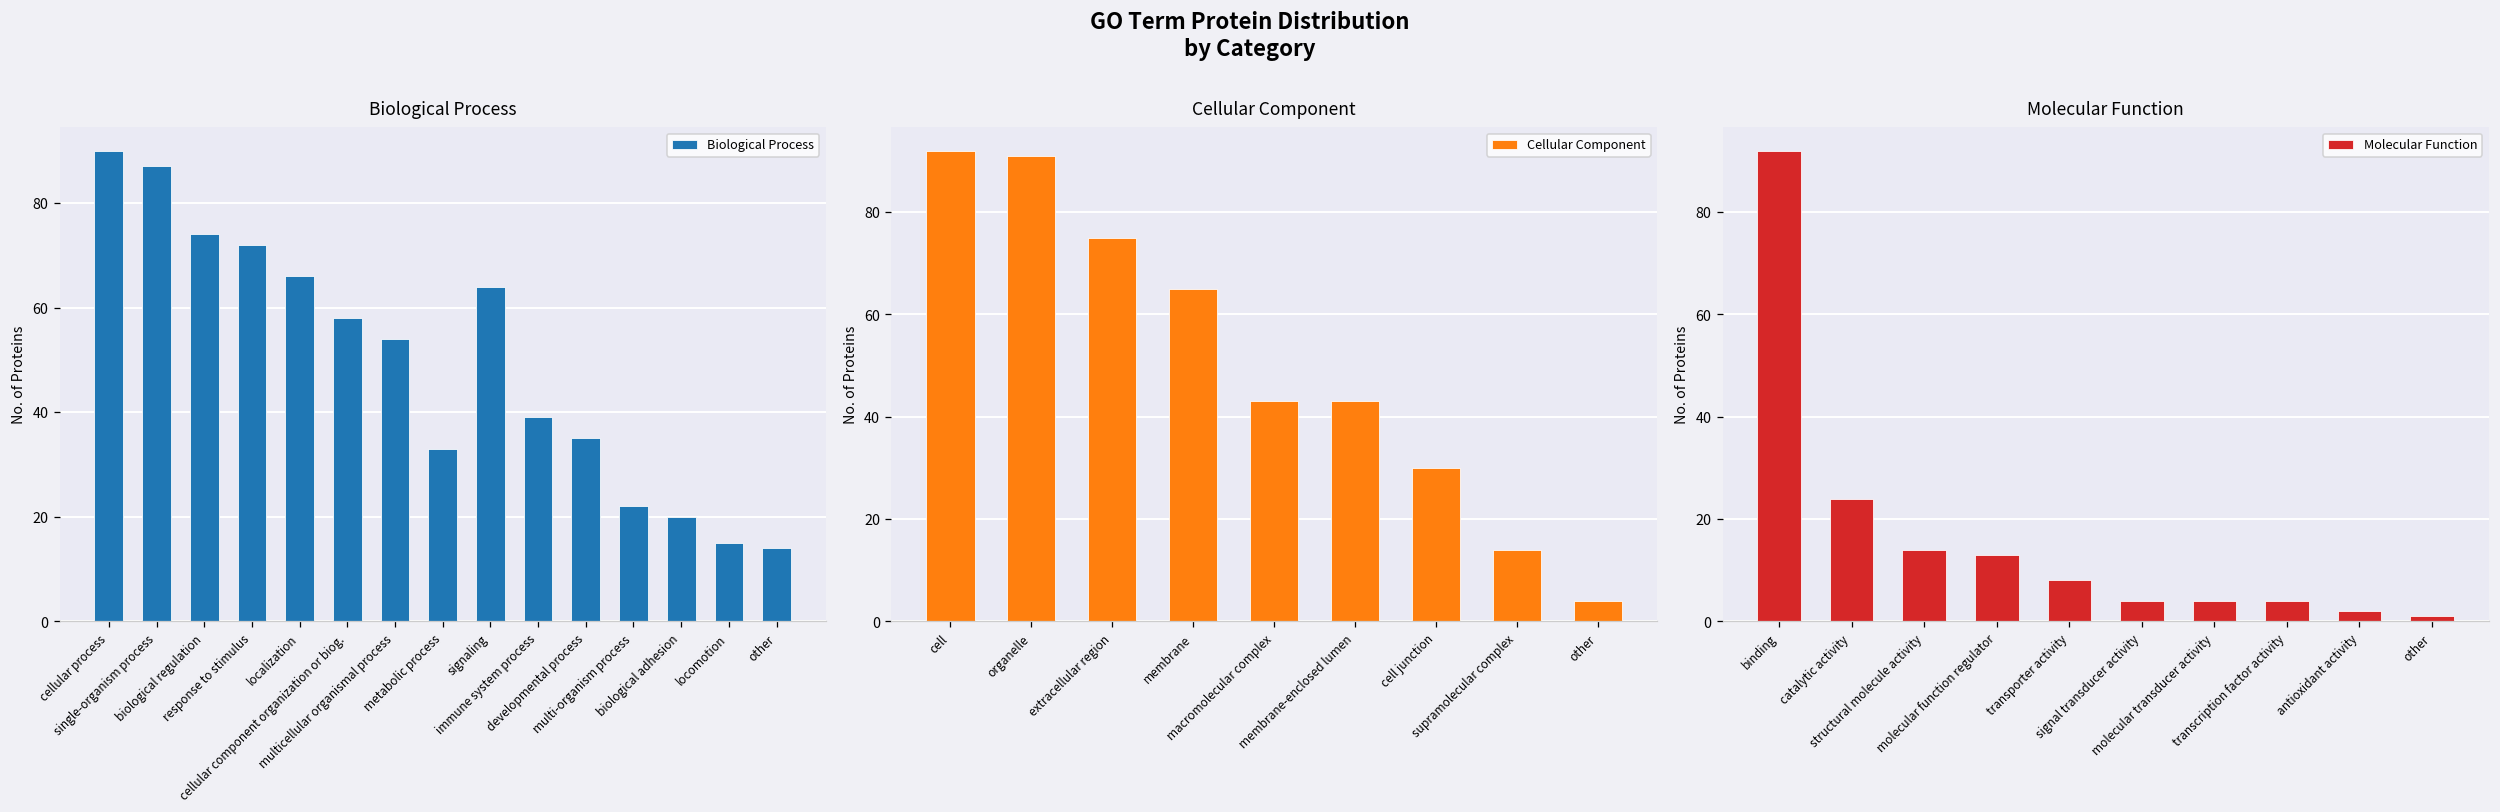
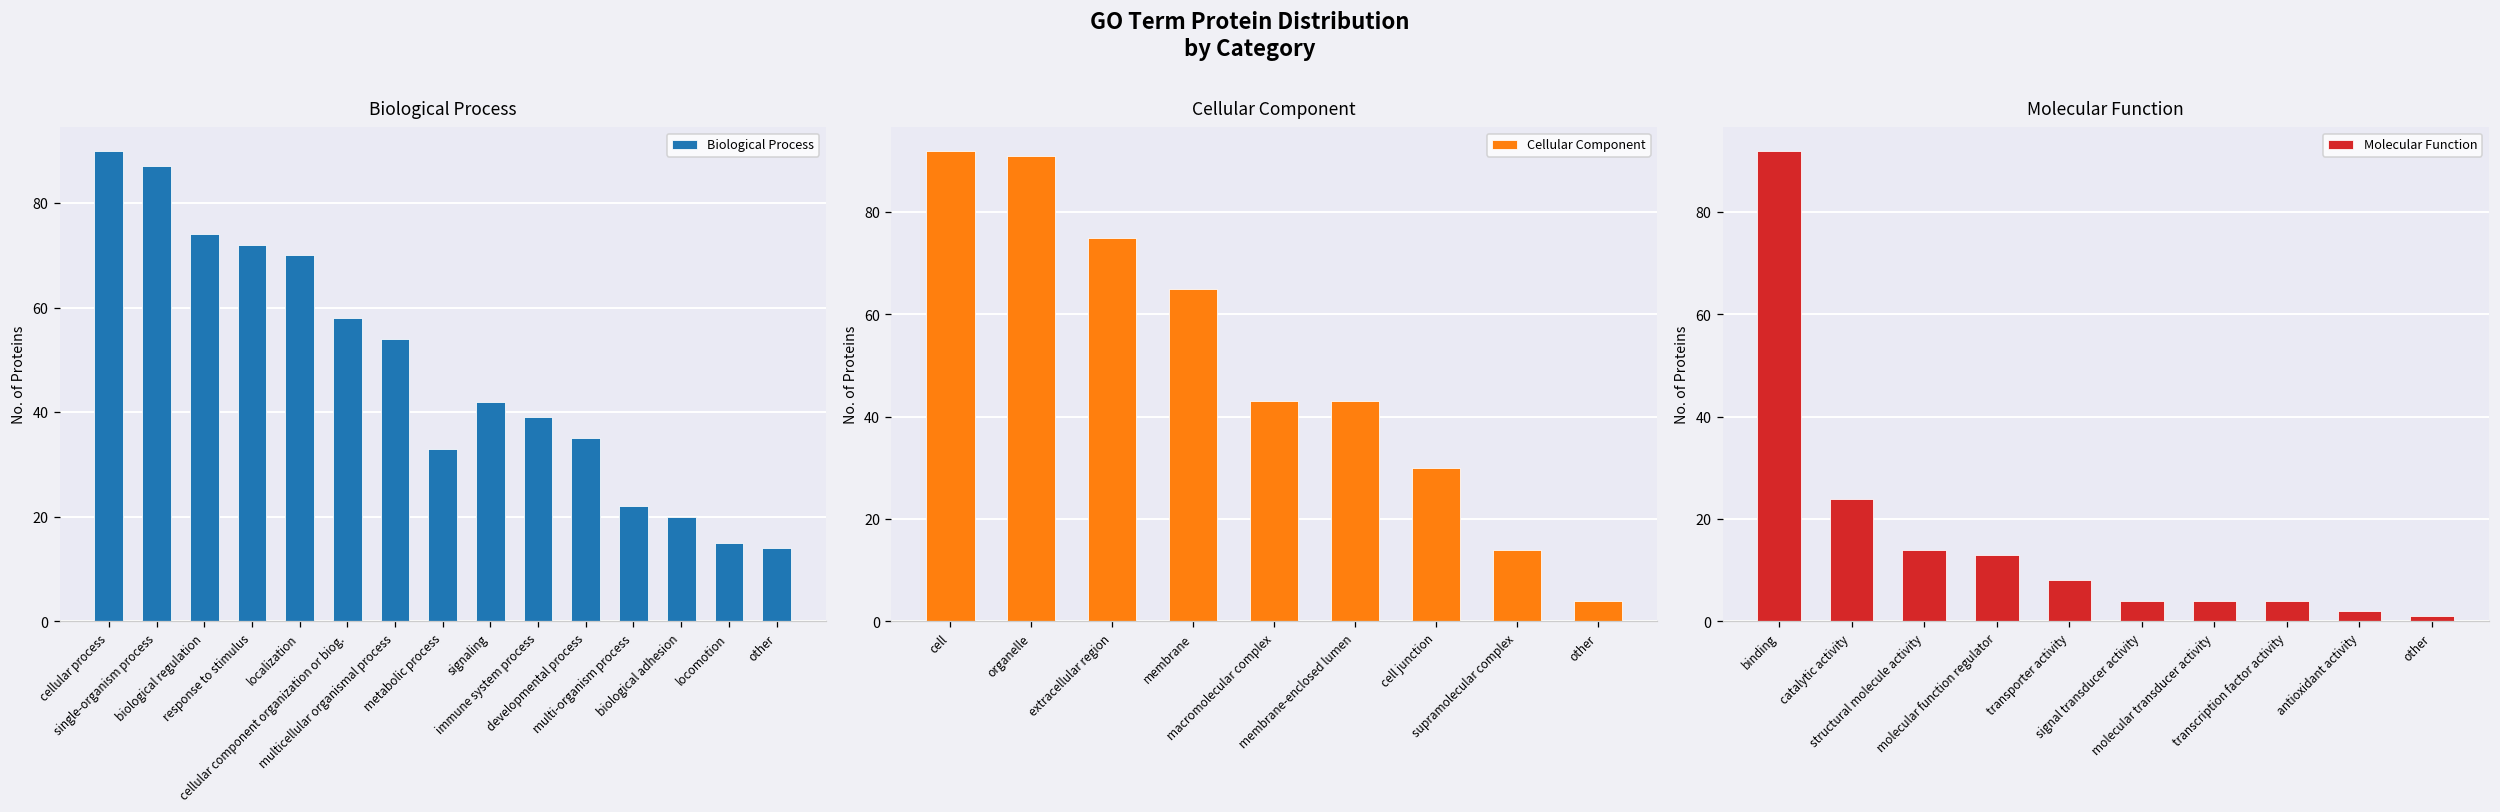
Biological Process, localization: 66 -> 70
Biological Process, signaling: 64 -> 42
